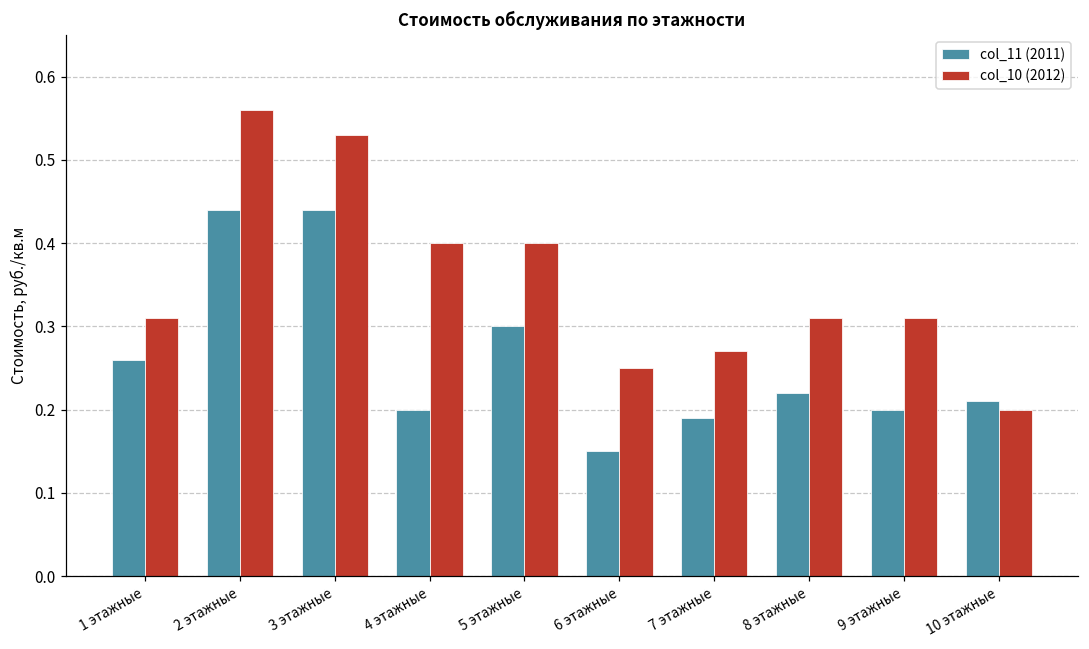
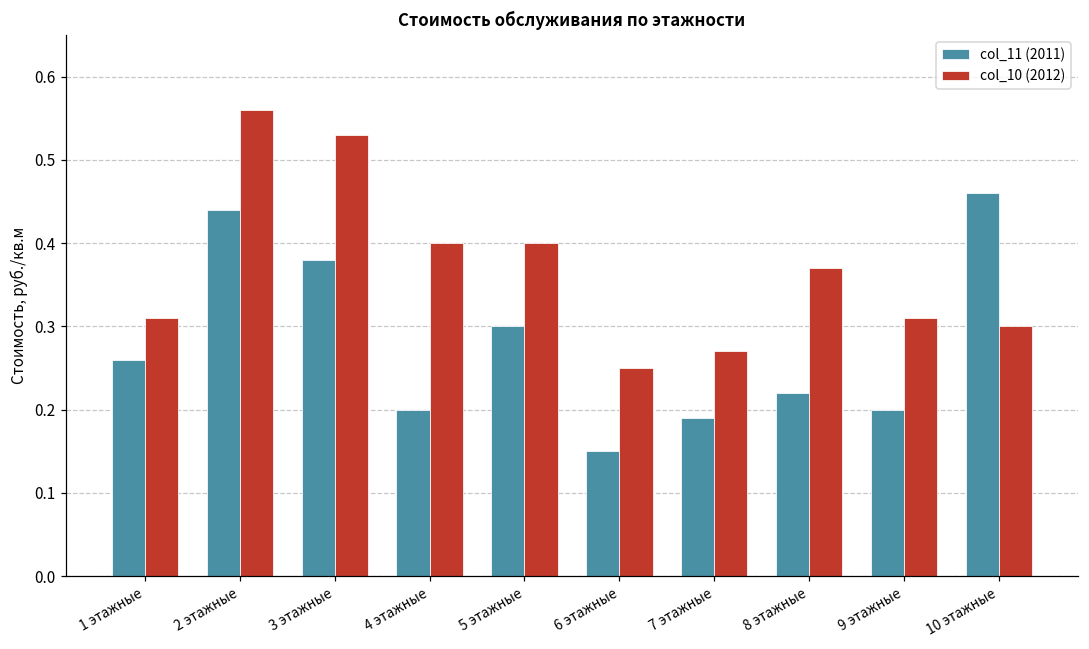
col_11 (2011), 3 этажные: 0.44 -> 0.38
col_10 (2012), 8 этажные: 0.31 -> 0.37
col_11 (2011), 10 этажные: 0.21 -> 0.46
col_10 (2012), 10 этажные: 0.2 -> 0.3
